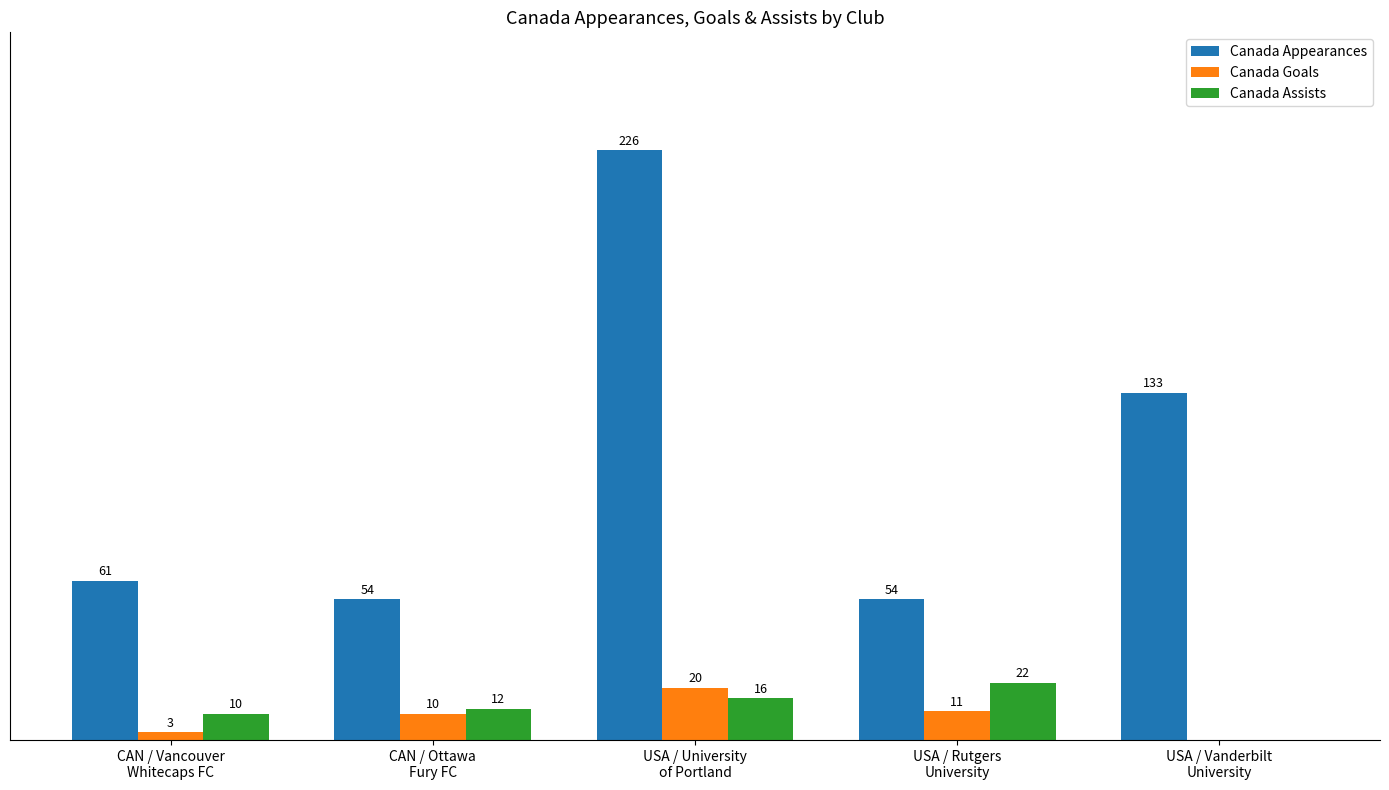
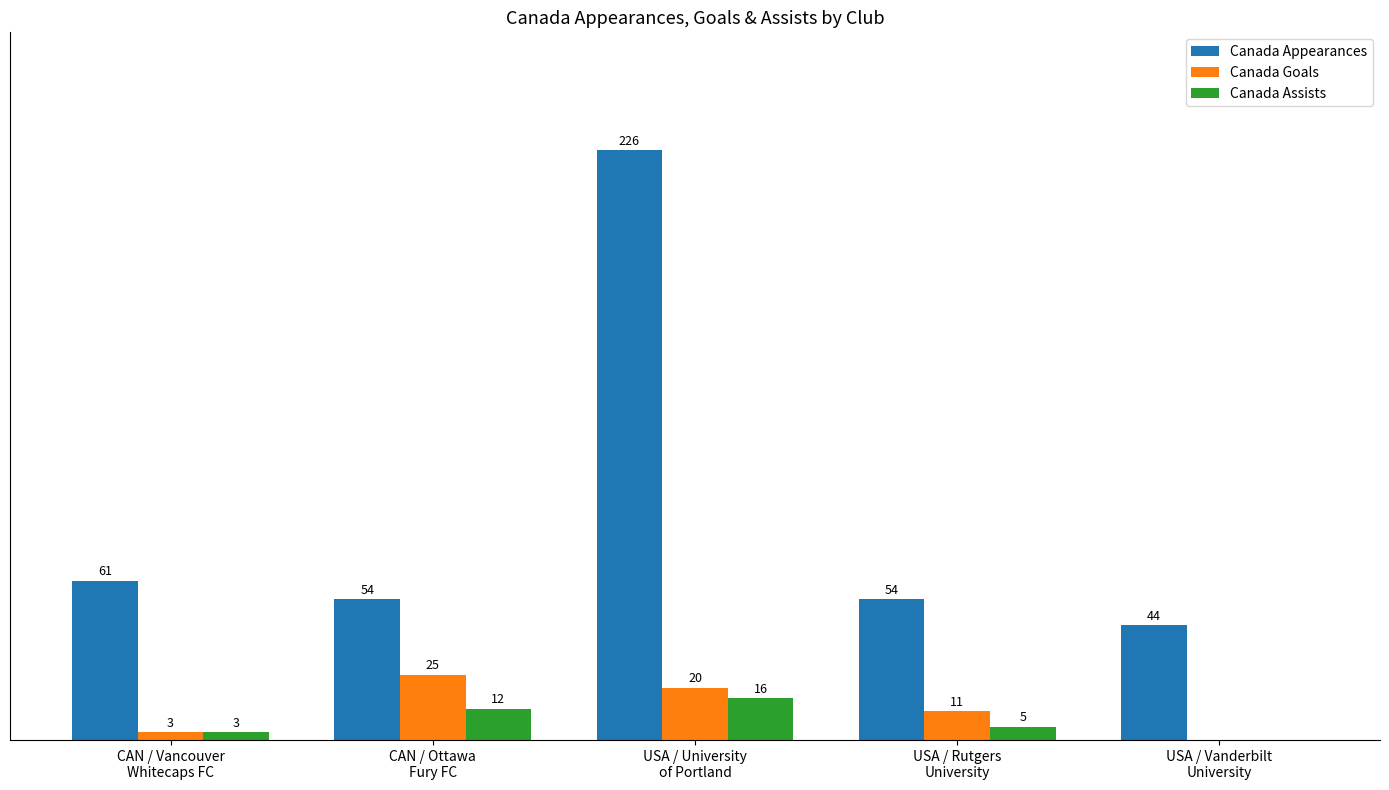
Canada Assists, CAN / Vancouver Whitecaps FC: 10 -> 3
Canada Goals, CAN / Ottawa Fury FC: 10 -> 25
Canada Assists, USA / Rutgers University: 22 -> 5
Canada Appearances, USA / Vanderbilt University: 133 -> 44
